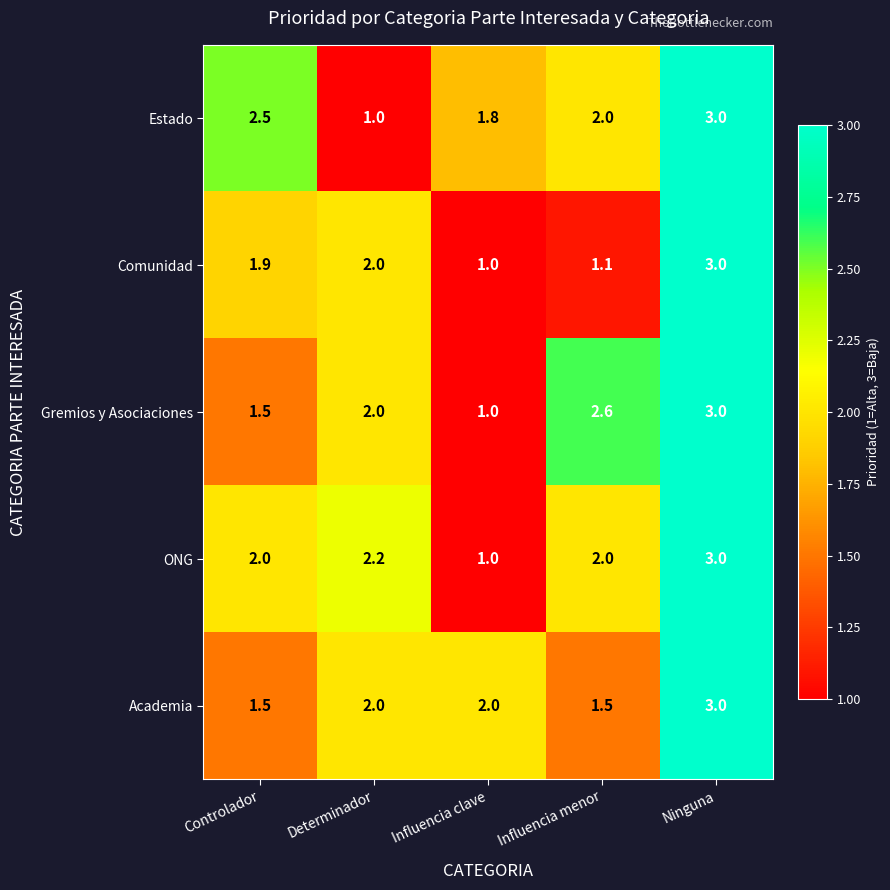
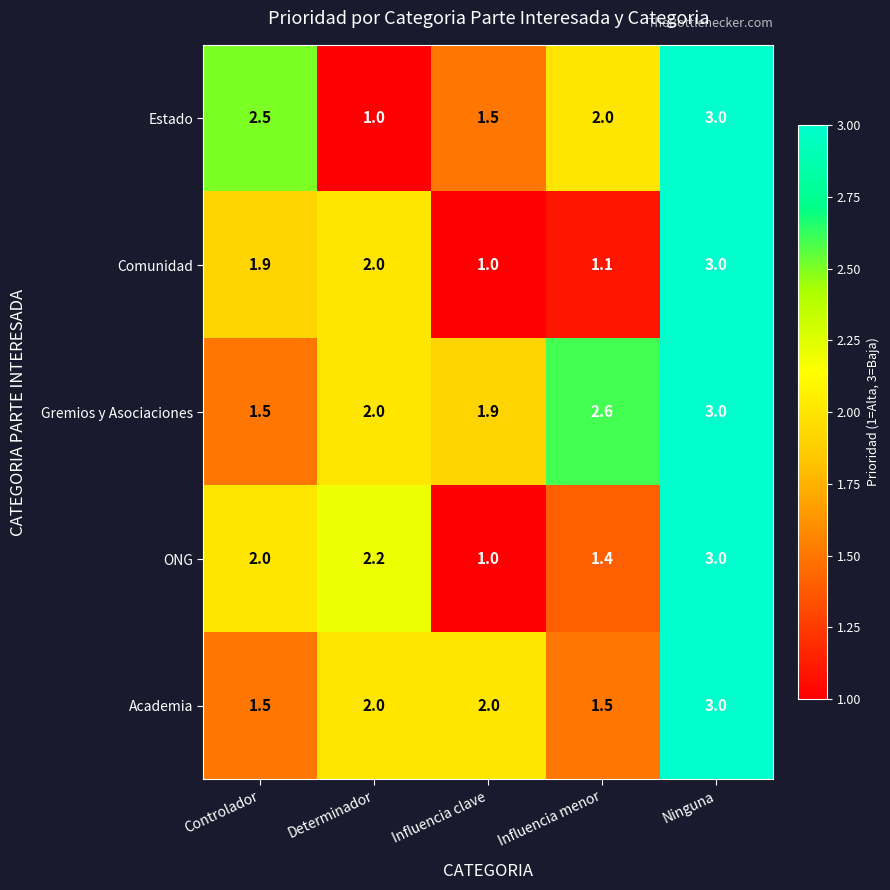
Estado, Influencia clave: 1.8 -> 1.5
Gremios y Asociaciones, Influencia clave: 1.0 -> 1.9
ONG, Influencia menor: 2.0 -> 1.4
